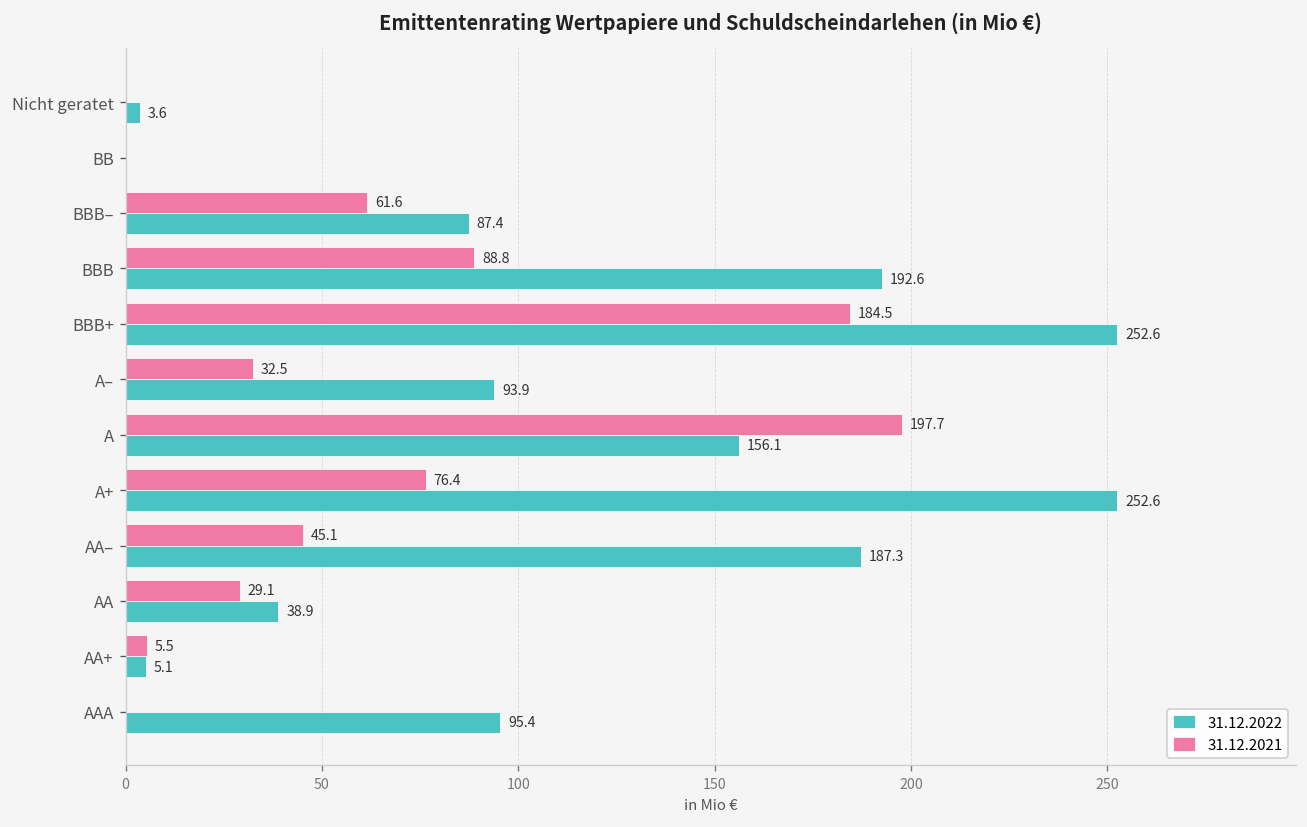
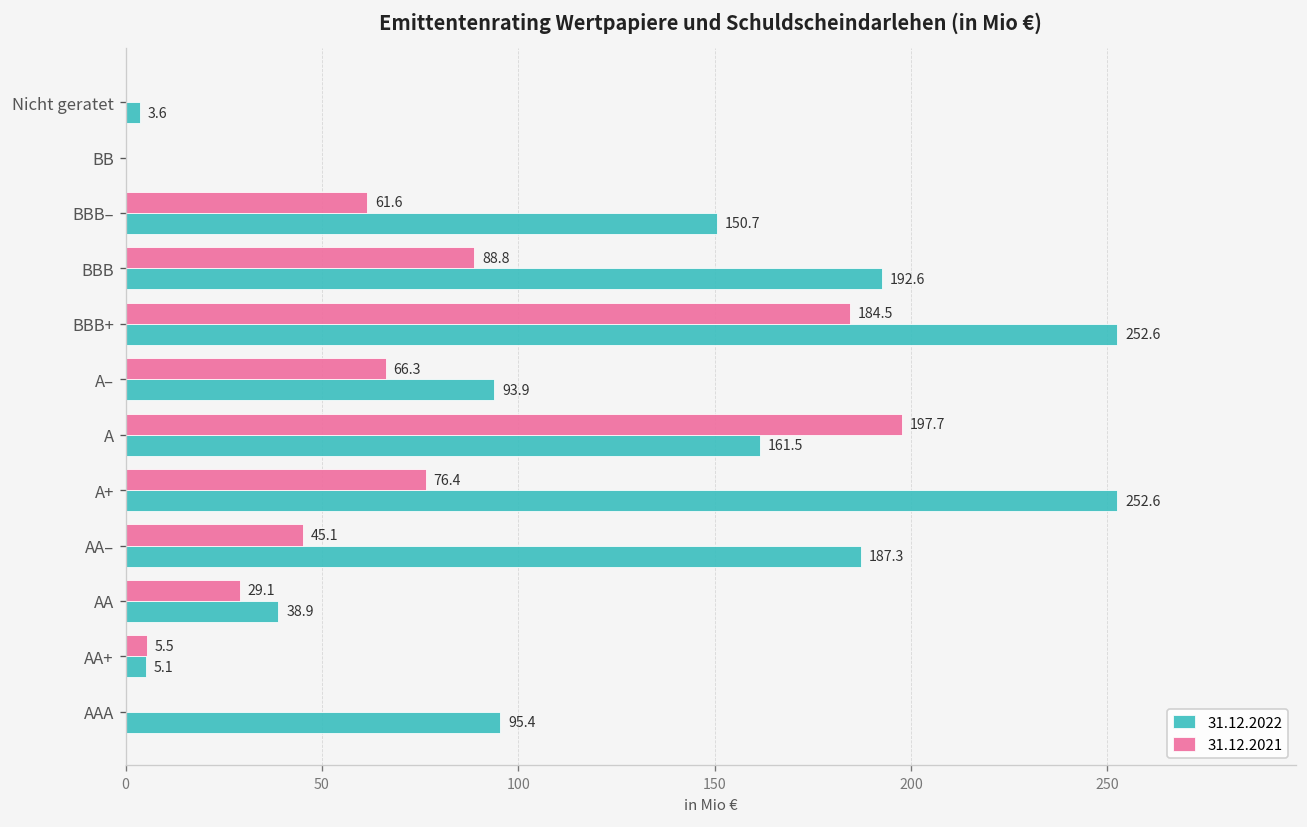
31.12.2022, BBB–: 87.4 -> 150.7
31.12.2021, A–: 32.5 -> 66.3
31.12.2022, A: 156.1 -> 161.5
